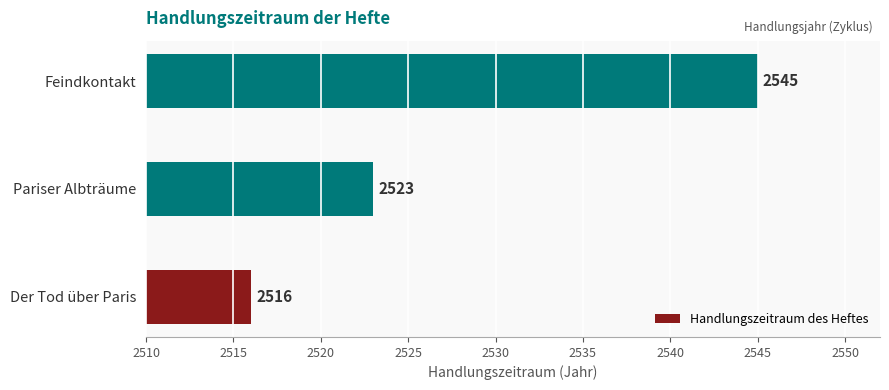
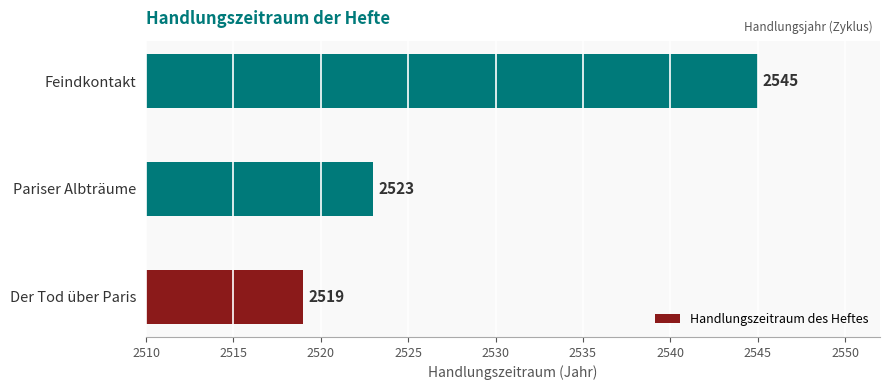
Der Tod über Paris: 2516 -> 2519
